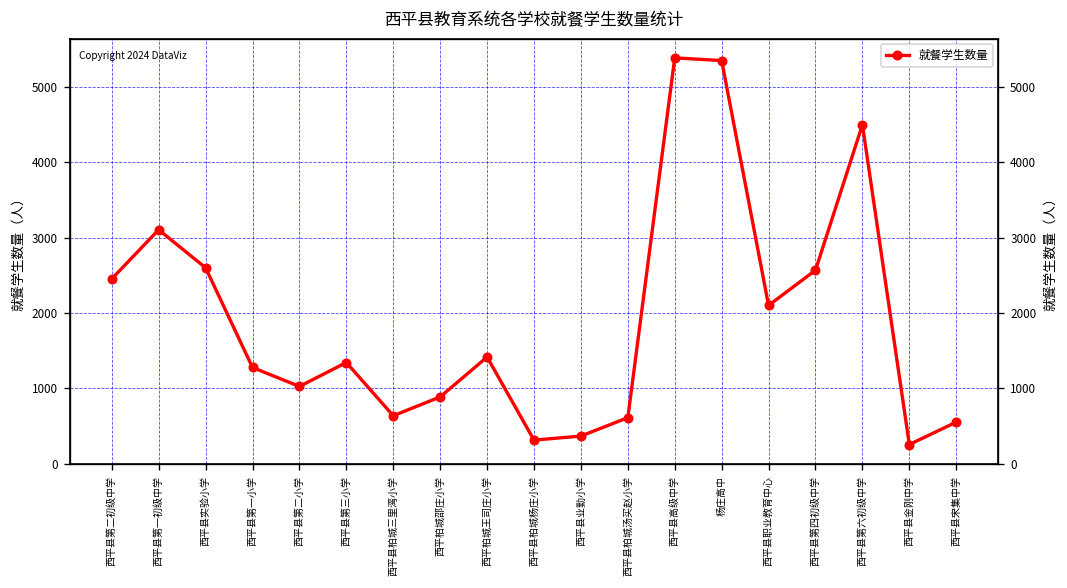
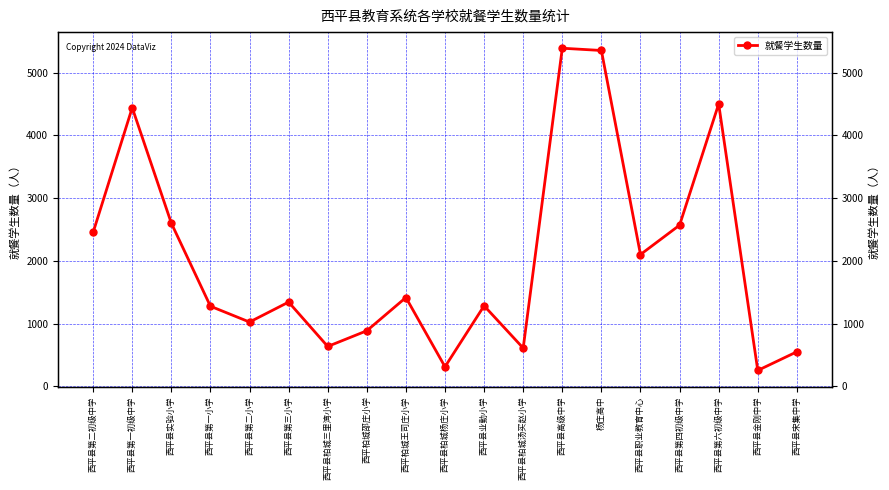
西平县第一初级中学: 3100 -> 4400
西平县业勤小学: 400 -> 1300
